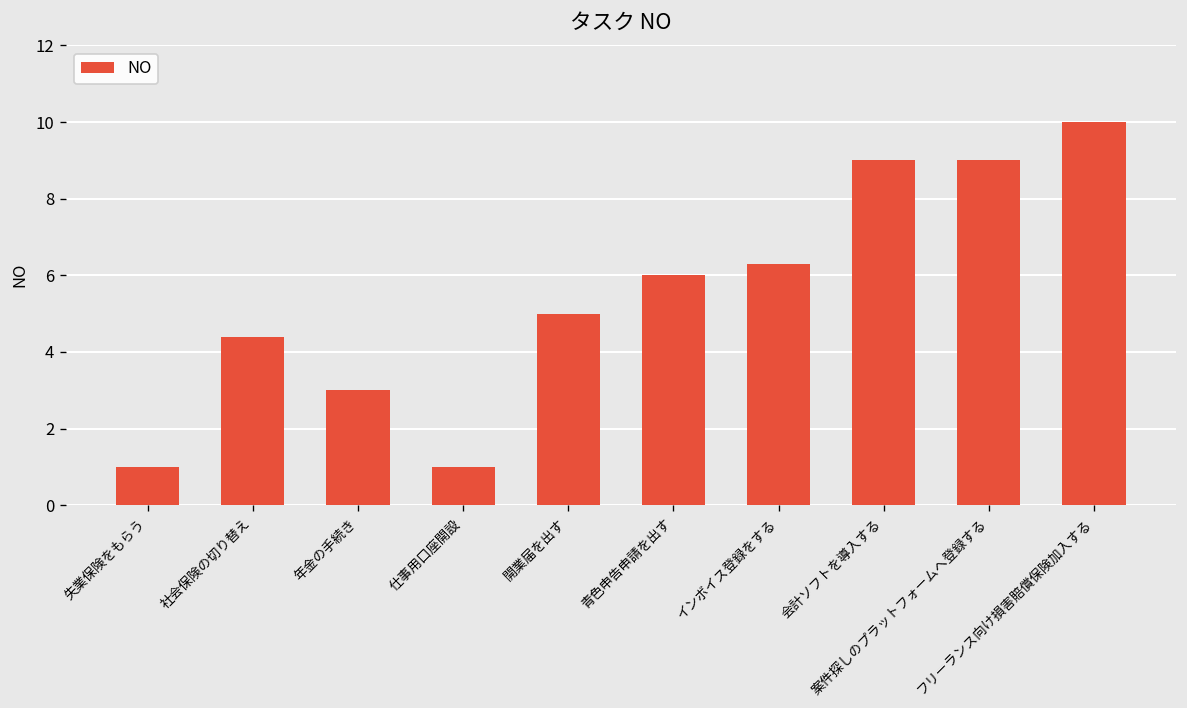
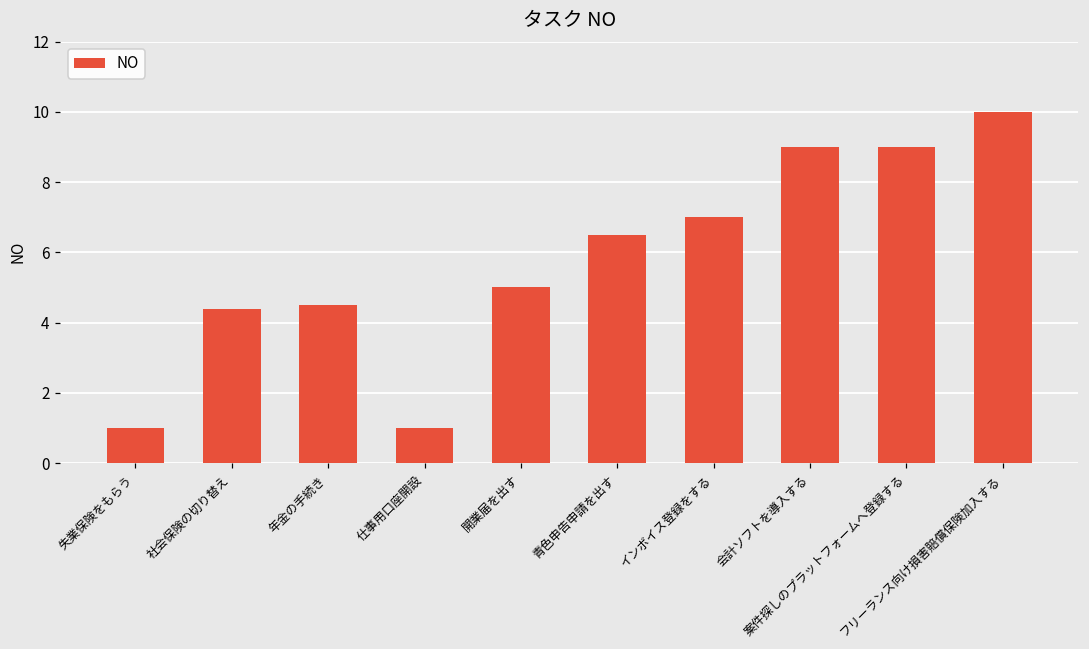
年金の手続き: 3.0 -> 4.5
青色申告申請を出す: 6.0 -> 6.5
インボイス登録をする: 6.3 -> 7.0
